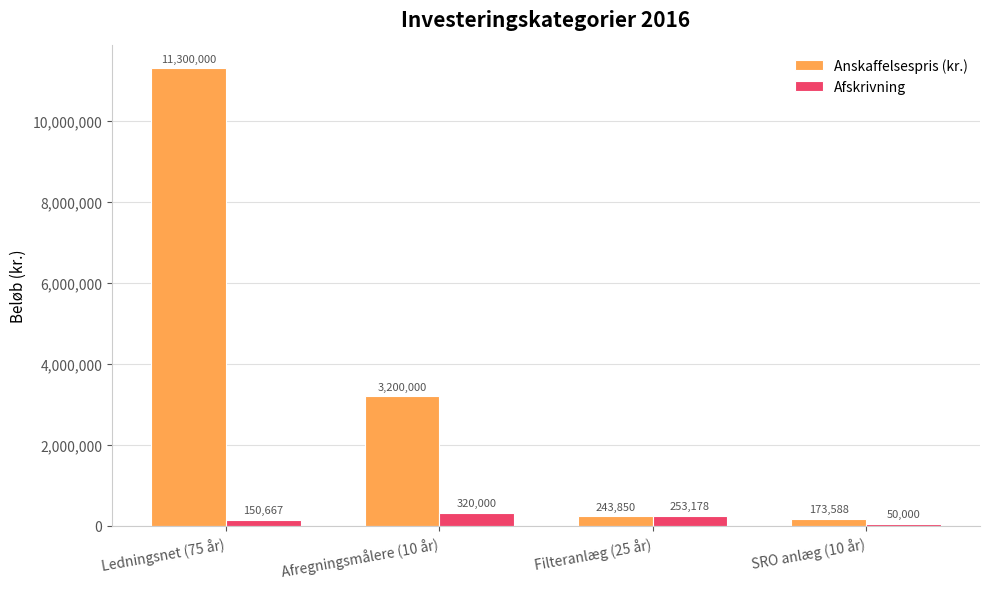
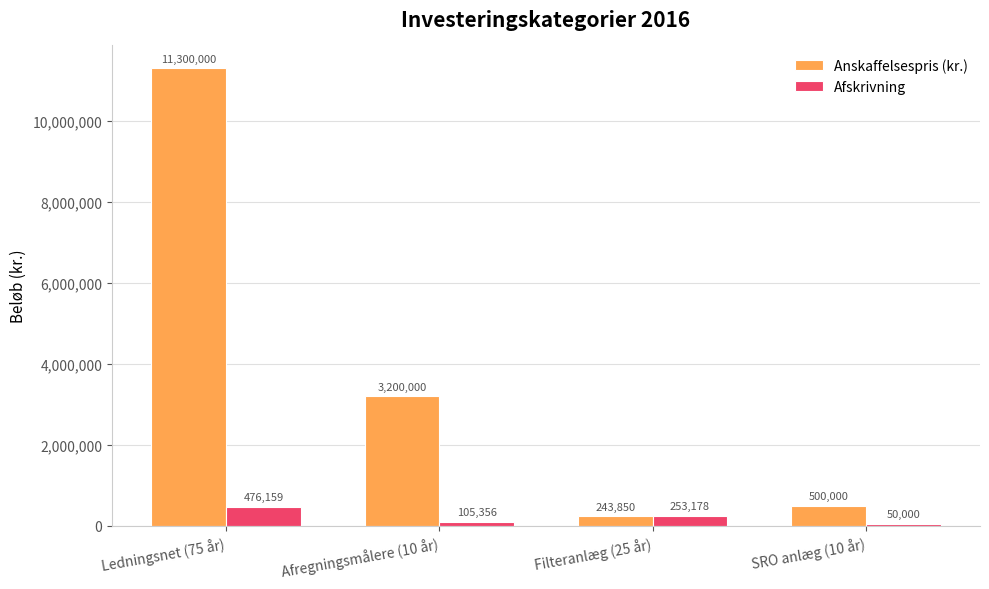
Afskrivning, Ledningsnet (75 år): 150,667 -> 476,159
Afskrivning, Afregningsmålere (10 år): 320,000 -> 105,356
Anskaffelsespris (kr.), SRO anlæg (10 år): 173,588 -> 500,000
